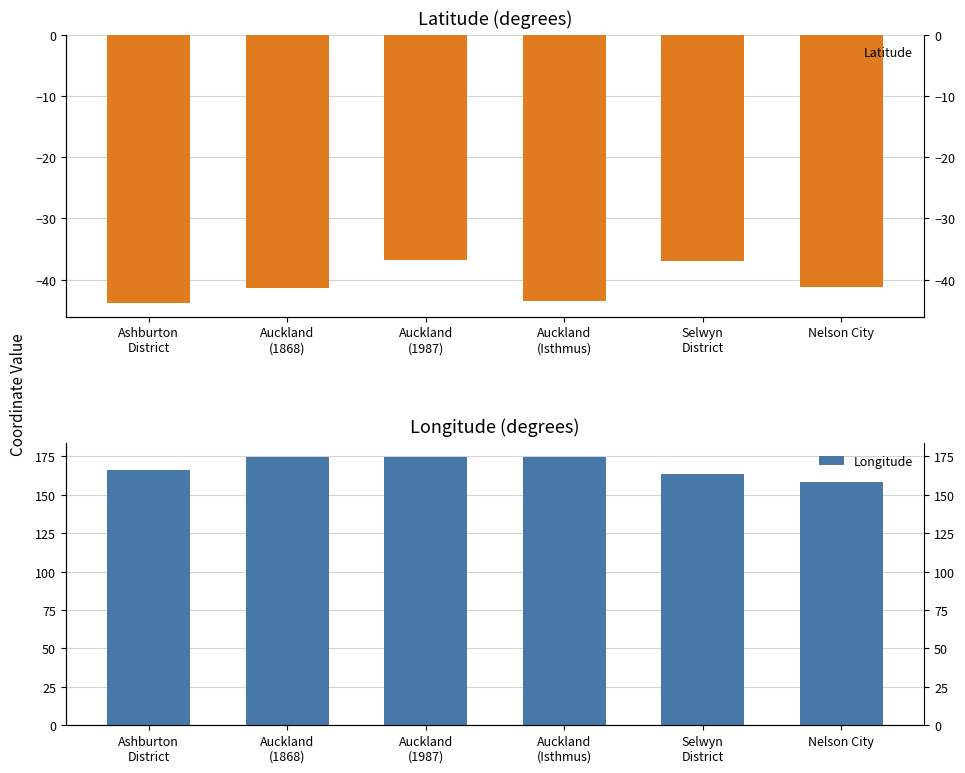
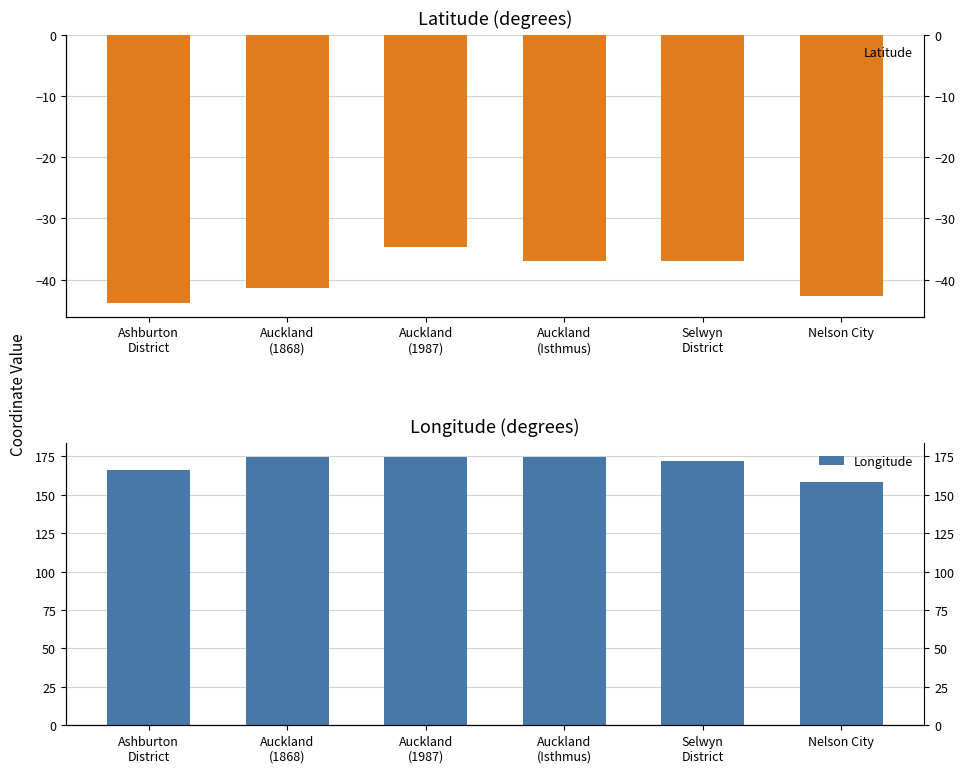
Latitude (degrees), Auckland (1987): -37 -> -35
Latitude (degrees), Auckland (Isthmus): -44 -> -37
Latitude (degrees), Nelson City: -41 -> -43
Longitude (degrees), Selwyn District: 164 -> 172
